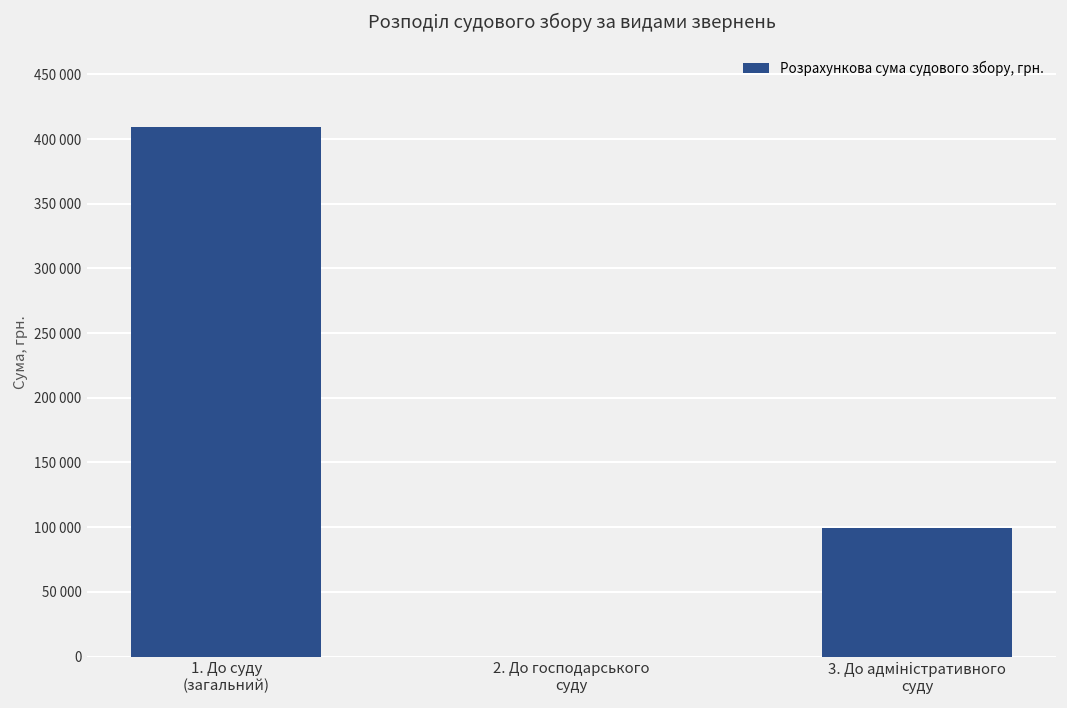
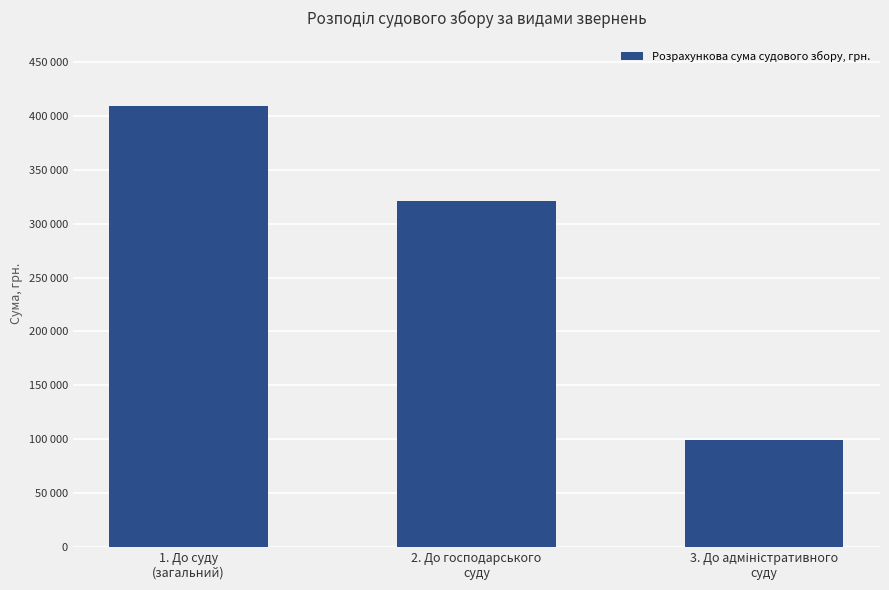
2. До господарського суду: 0 -> 321000
